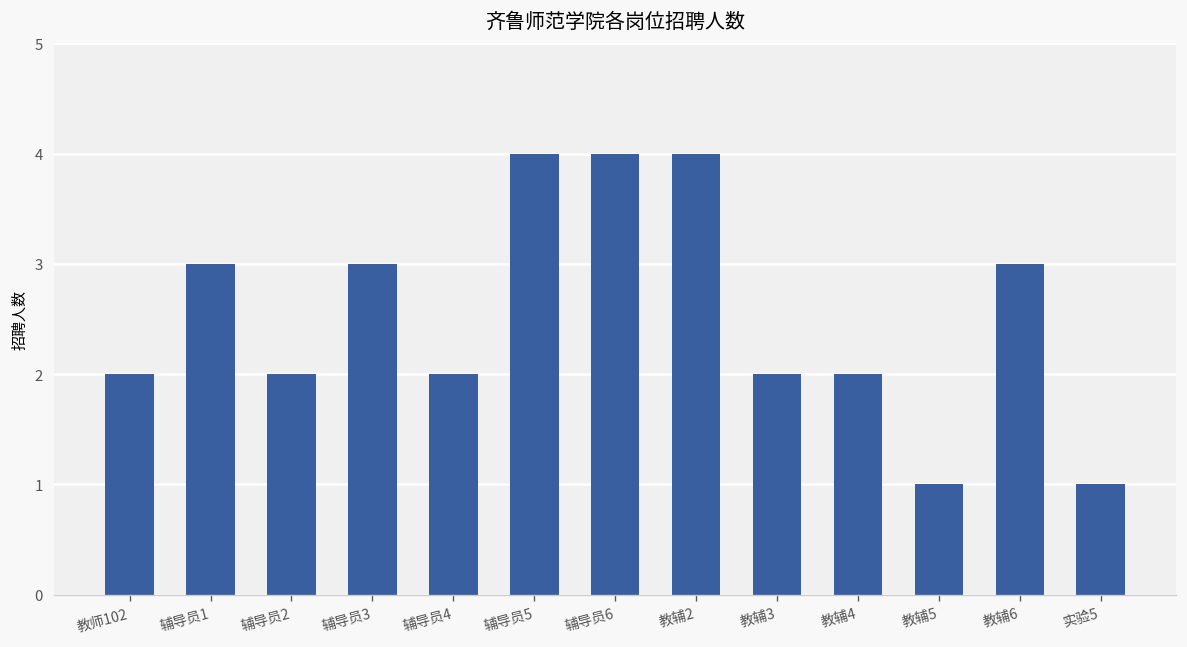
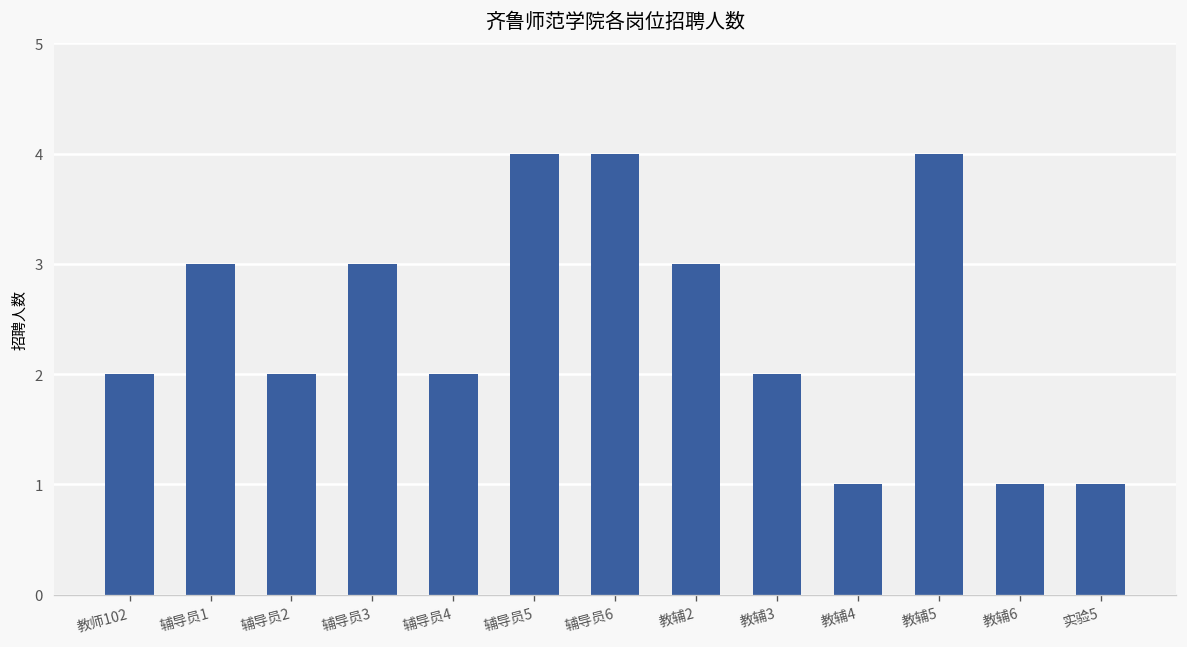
教辅2: 4 -> 3
教辅4: 2 -> 1
教辅5: 1 -> 4
教辅6: 3 -> 1
